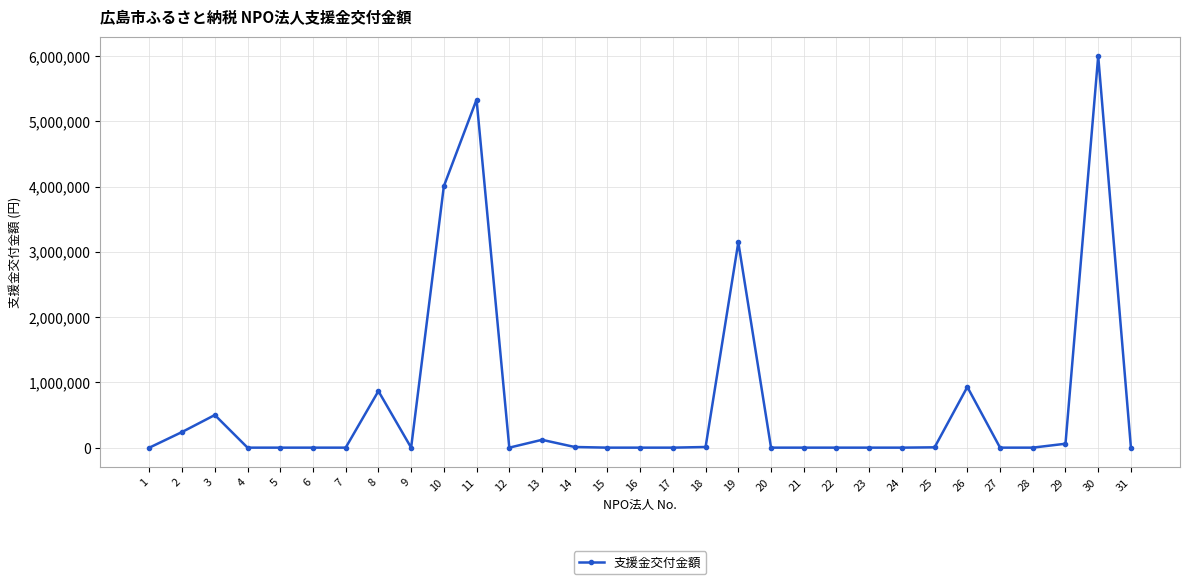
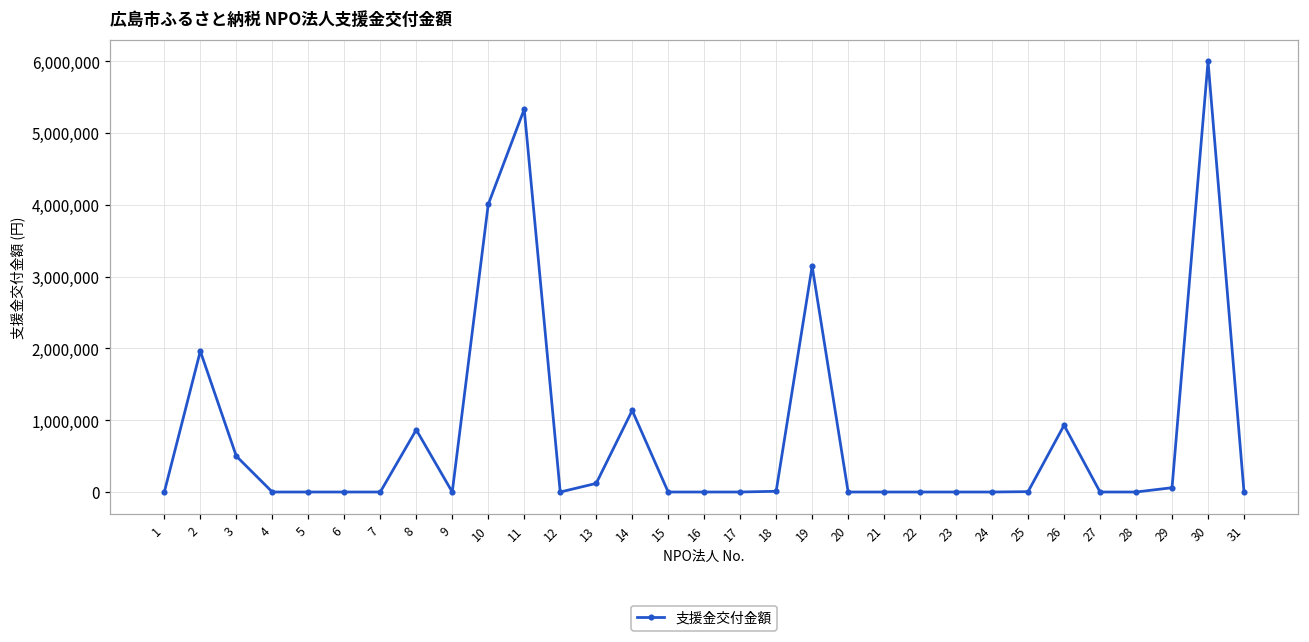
2: 200,000 -> 2,000,000
14: 0 -> 1,100,000
